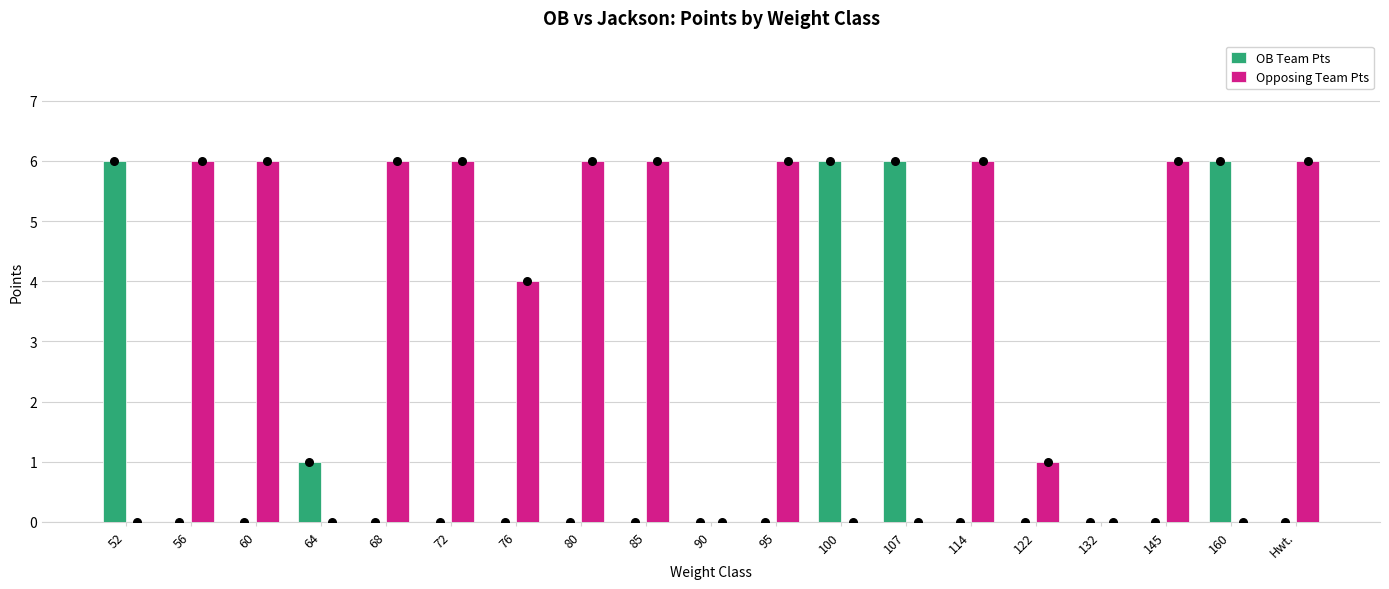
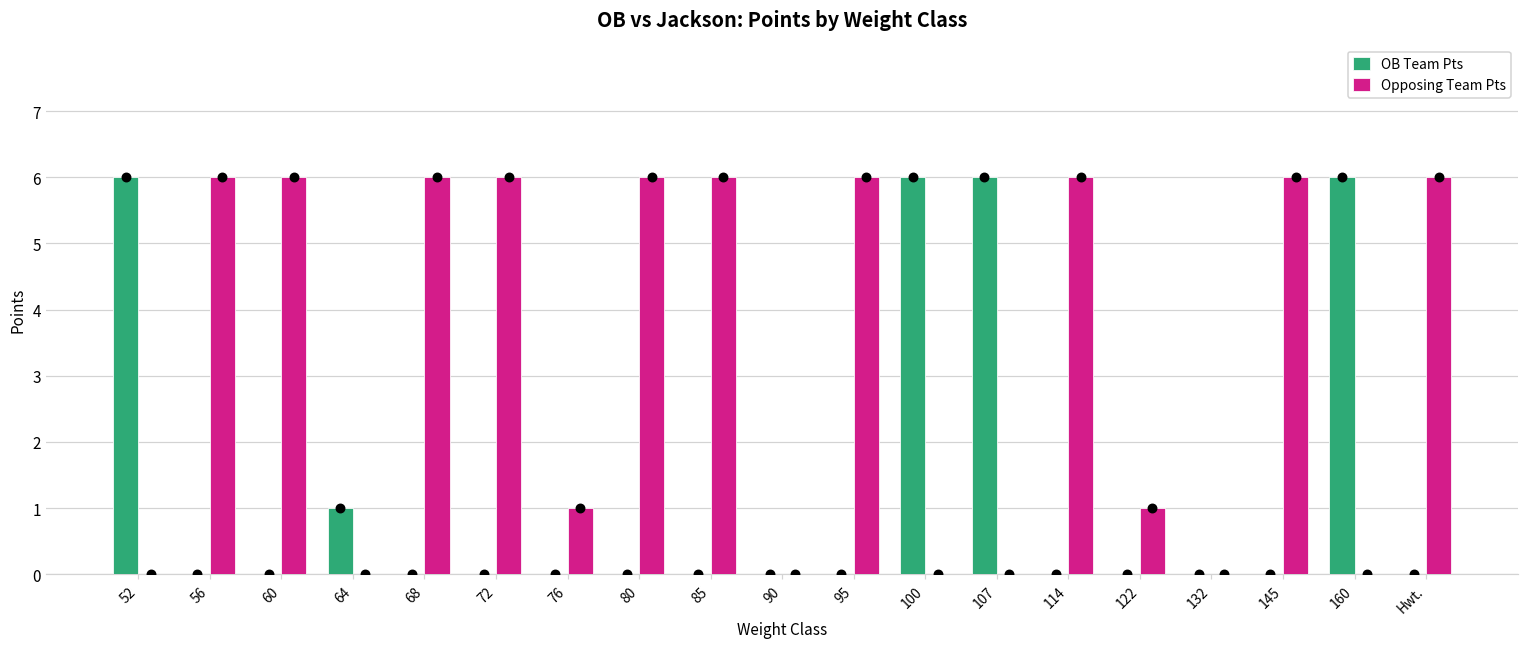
Opposing Team Pts, 76: 4 -> 1
